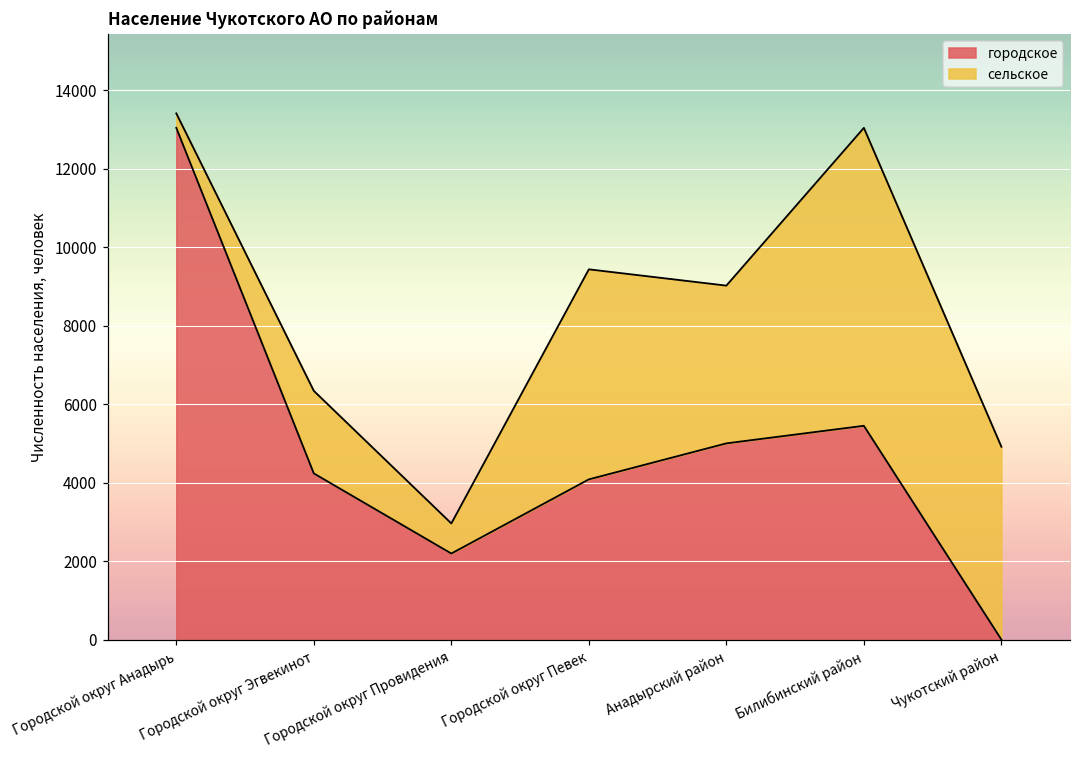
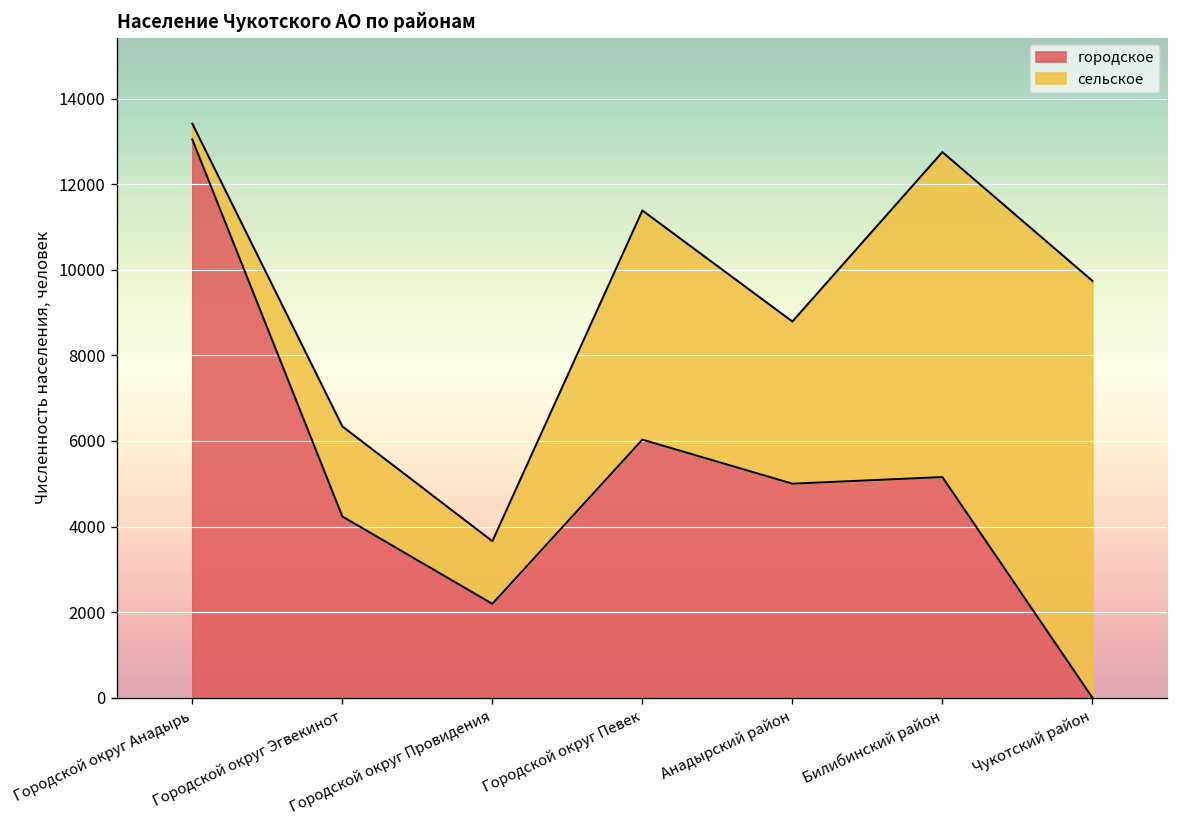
сельское, Городской округ Провидения: 800 -> 1500
городское, Городской округ Певек: 4100 -> 6000
сельское, Анадырский район: 4000 -> 3800
городское, Билибинский район: 5400 -> 5200
сельское, Чукотский район: 4900 -> 9700
